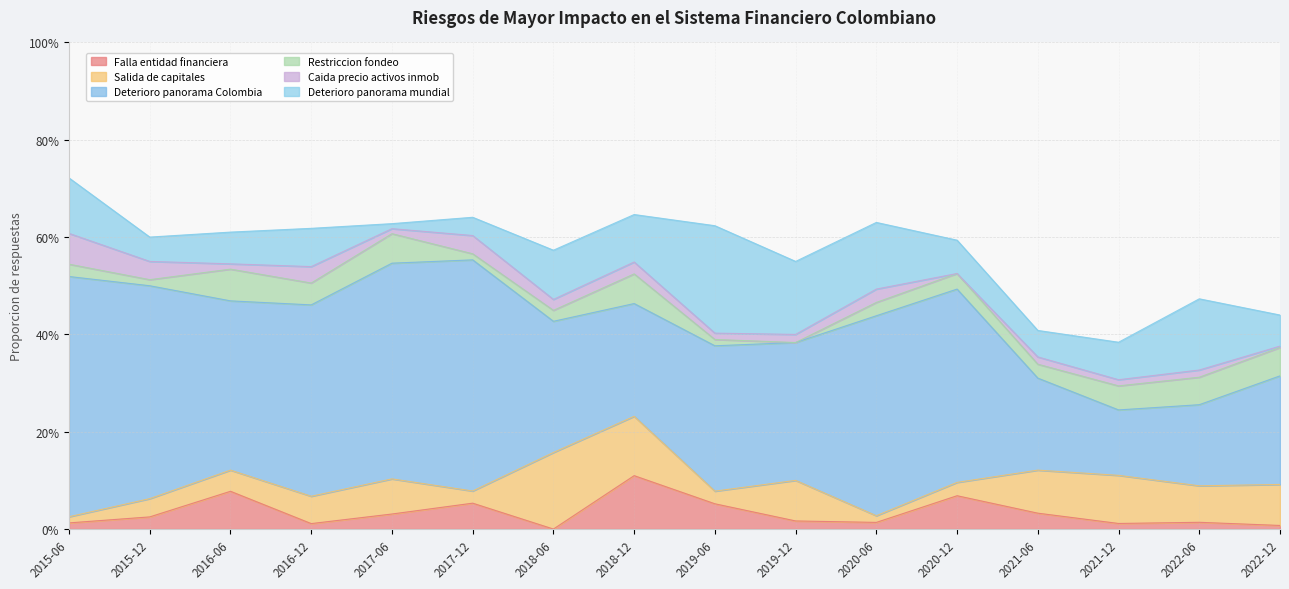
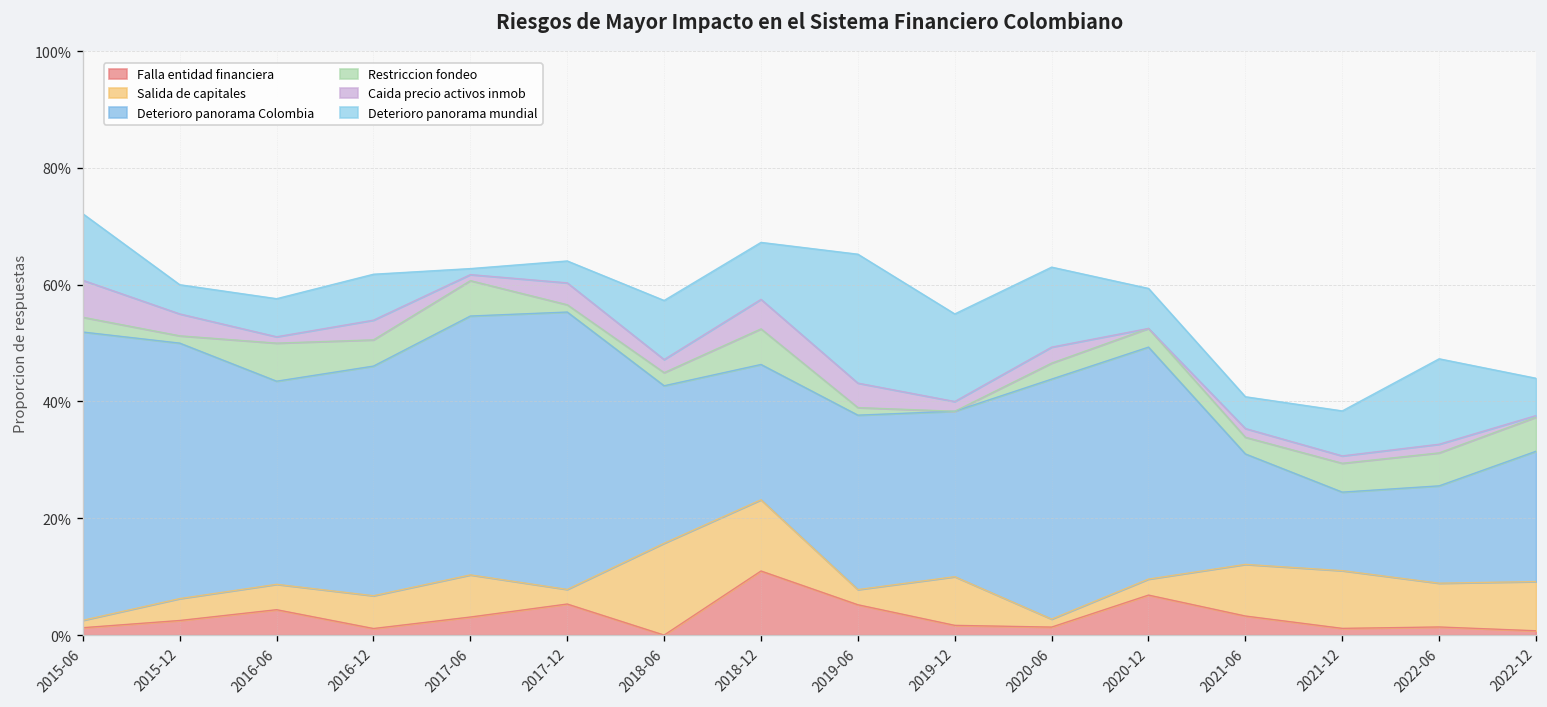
Falla entidad financiera, 2016-06: 8% -> 4%
Caida precio activos inmob, 2018-12: 2% -> 5%
Caida precio activos inmob, 2019-06: 1% -> 4%
